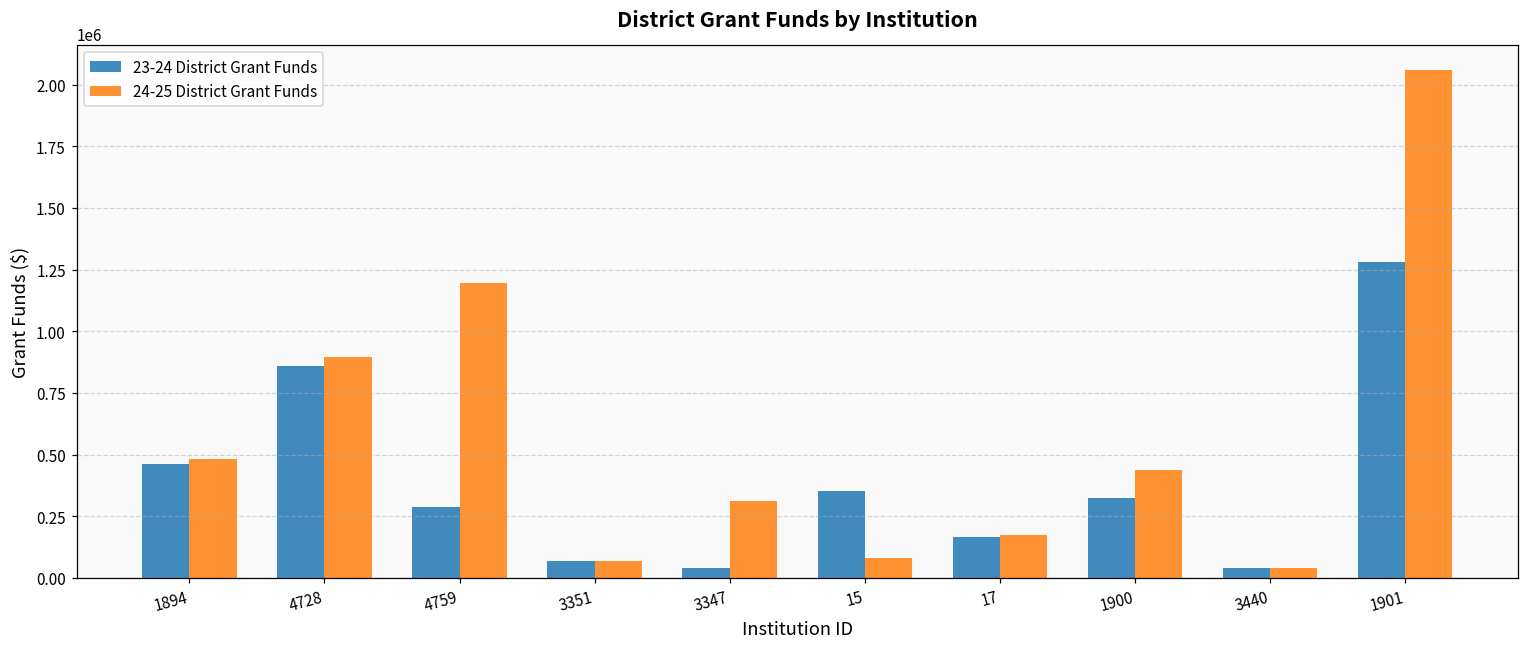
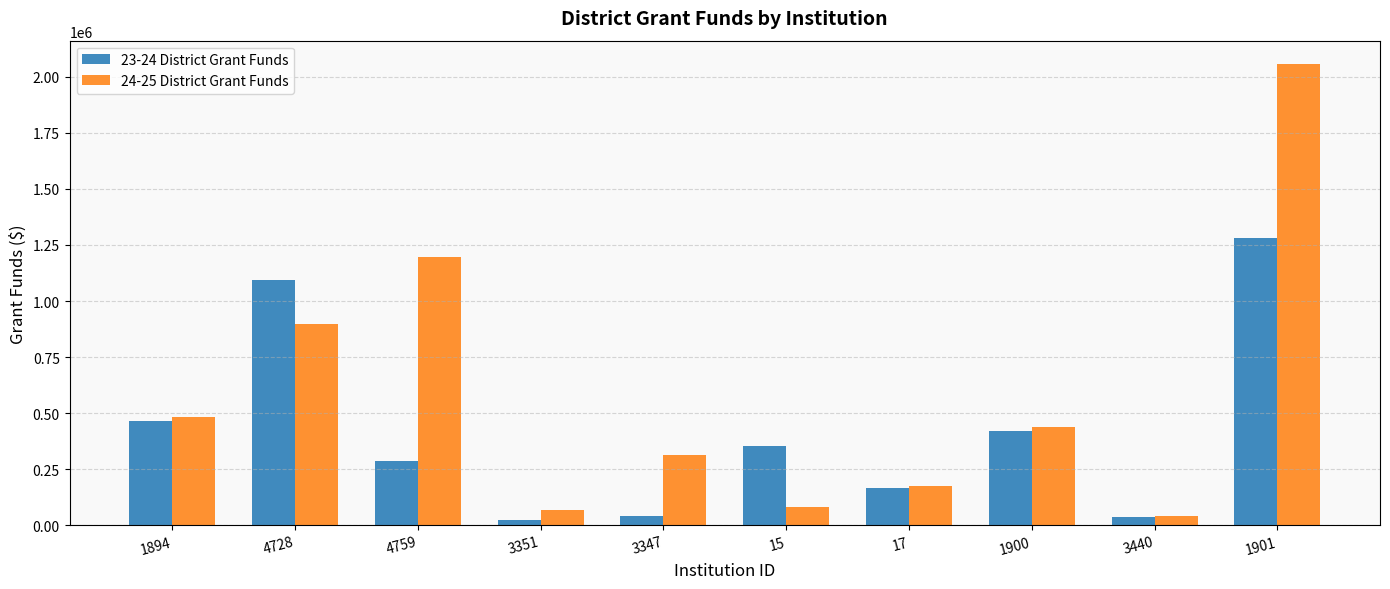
23-24 District Grant Funds, 4728: 860000 -> 1100000
23-24 District Grant Funds, 3351: 70000 -> 20000
23-24 District Grant Funds, 1900: 320000 -> 420000
